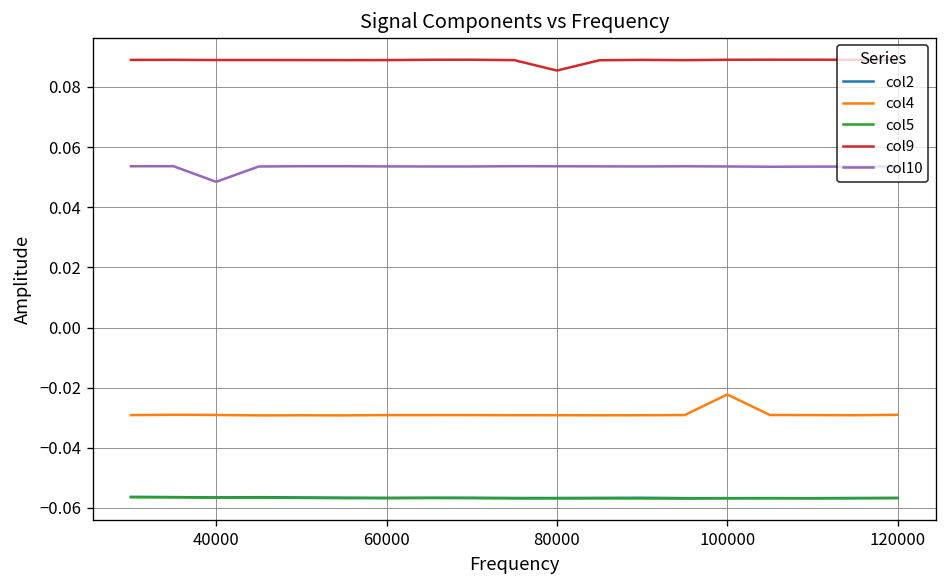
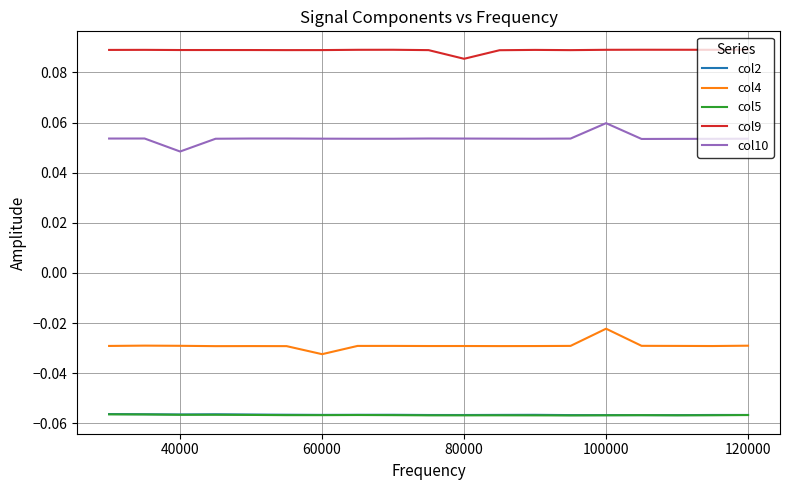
col4, 60000: -0.029 -> -0.032
col10, 100000: 0.054 -> 0.060
